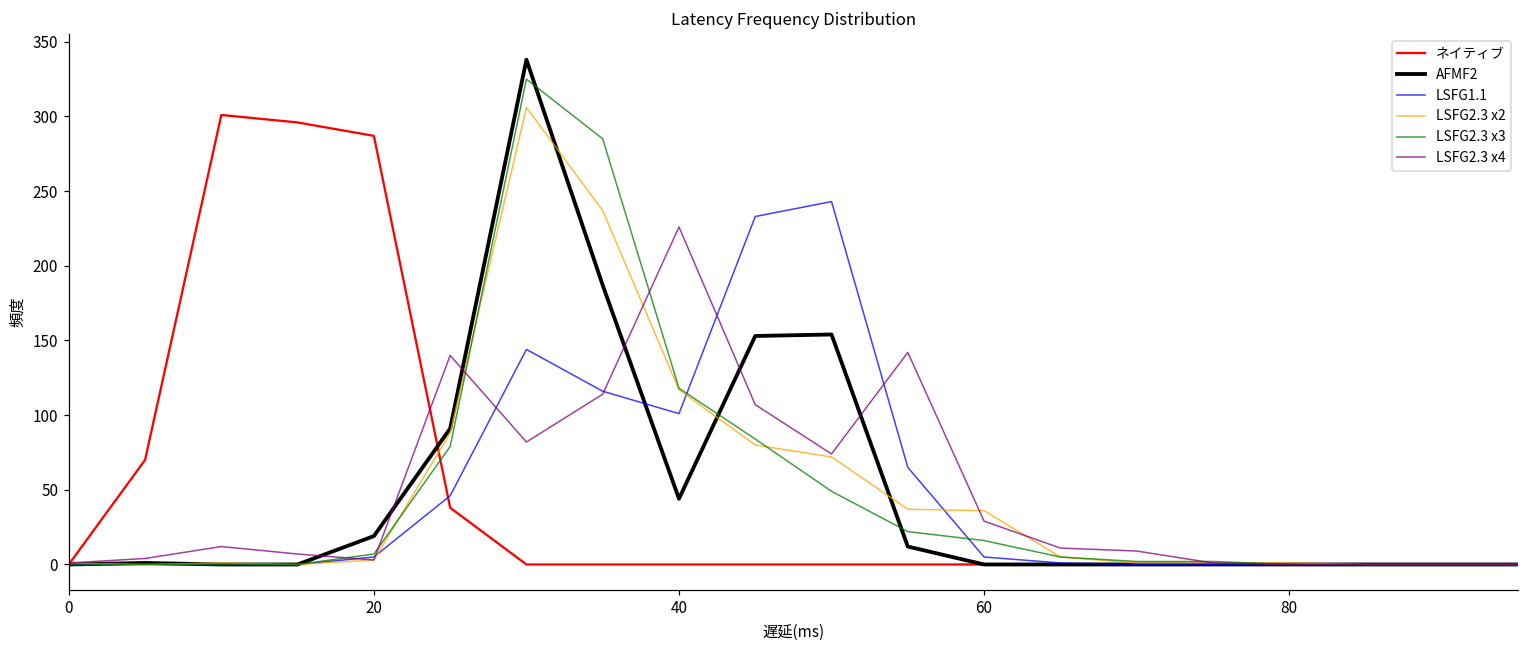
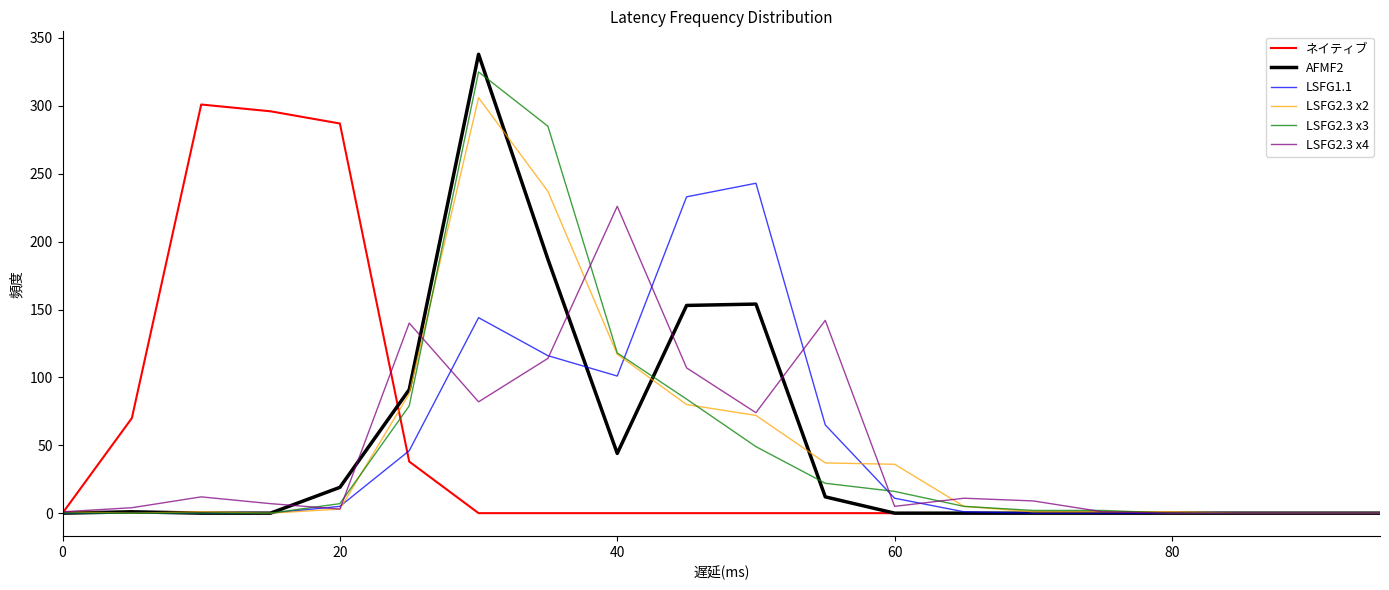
LSFG1.1, 60: 5 -> 11
LSFG2.3 x4, 60: 29 -> 5
